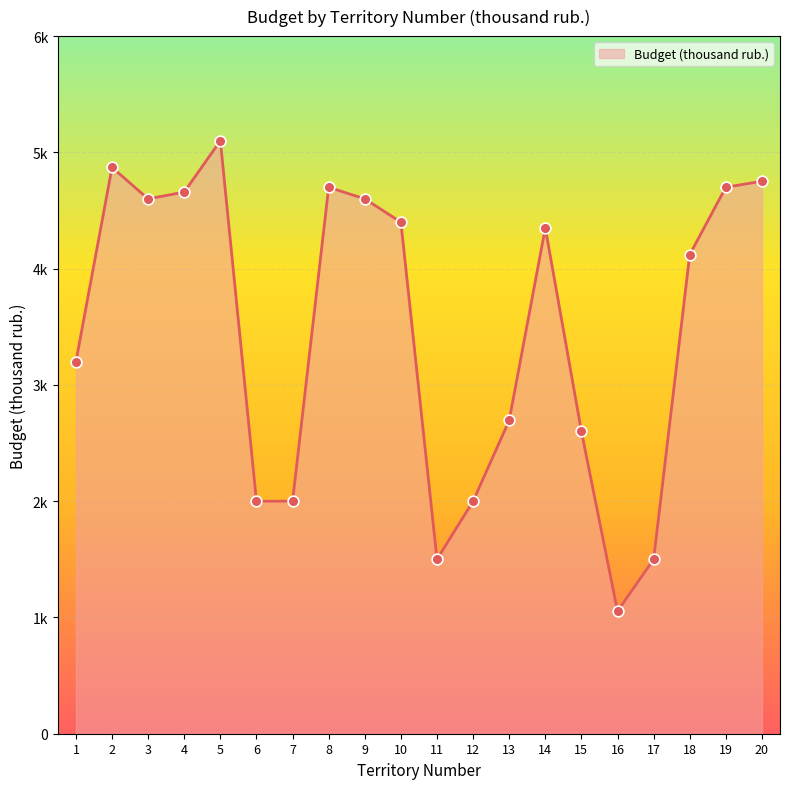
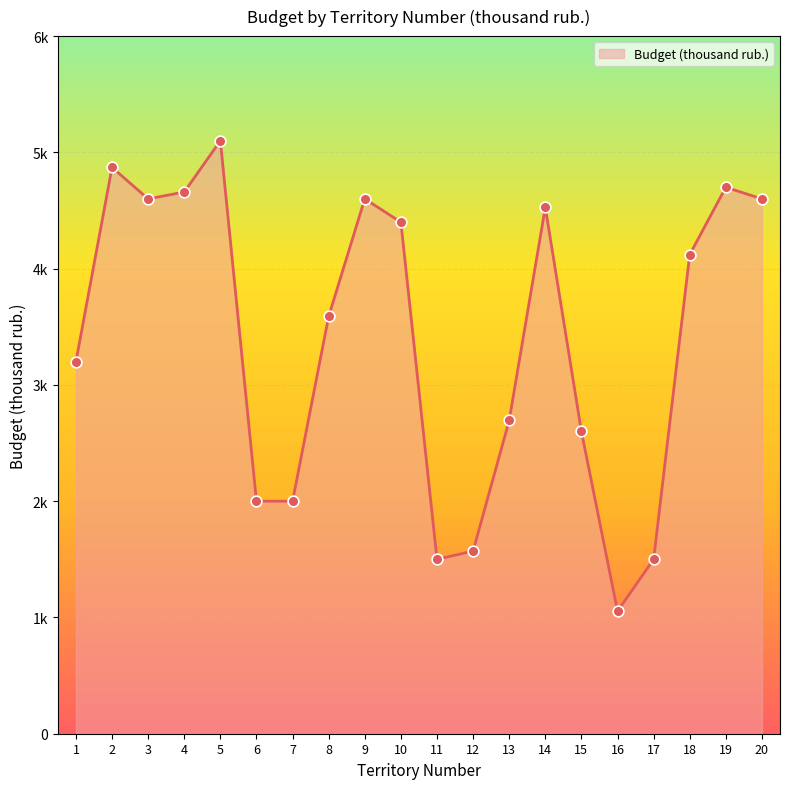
8: 4700 -> 3590
12: 2000 -> 1570
14: 4350 -> 4530
20: 4750 -> 4600
